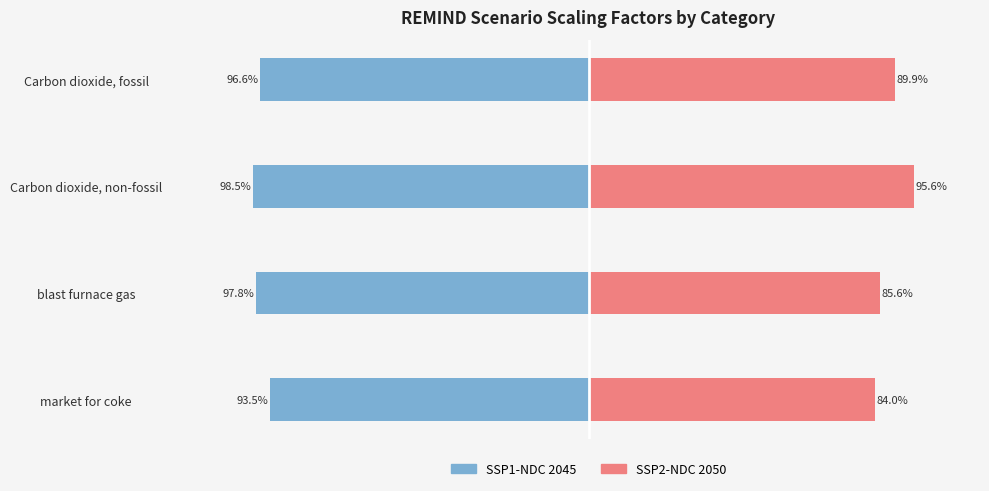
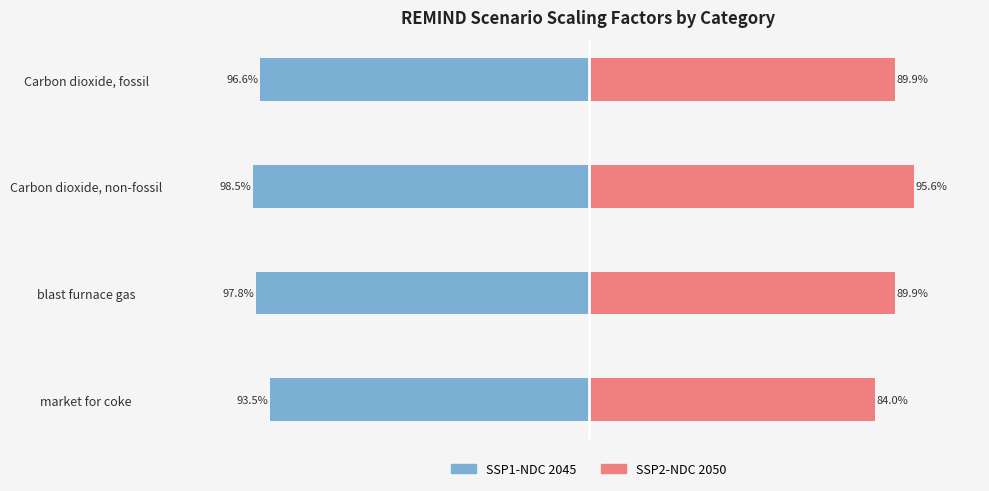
SSP2-NDC 2050, blast furnace gas: 85.6% -> 89.9%
